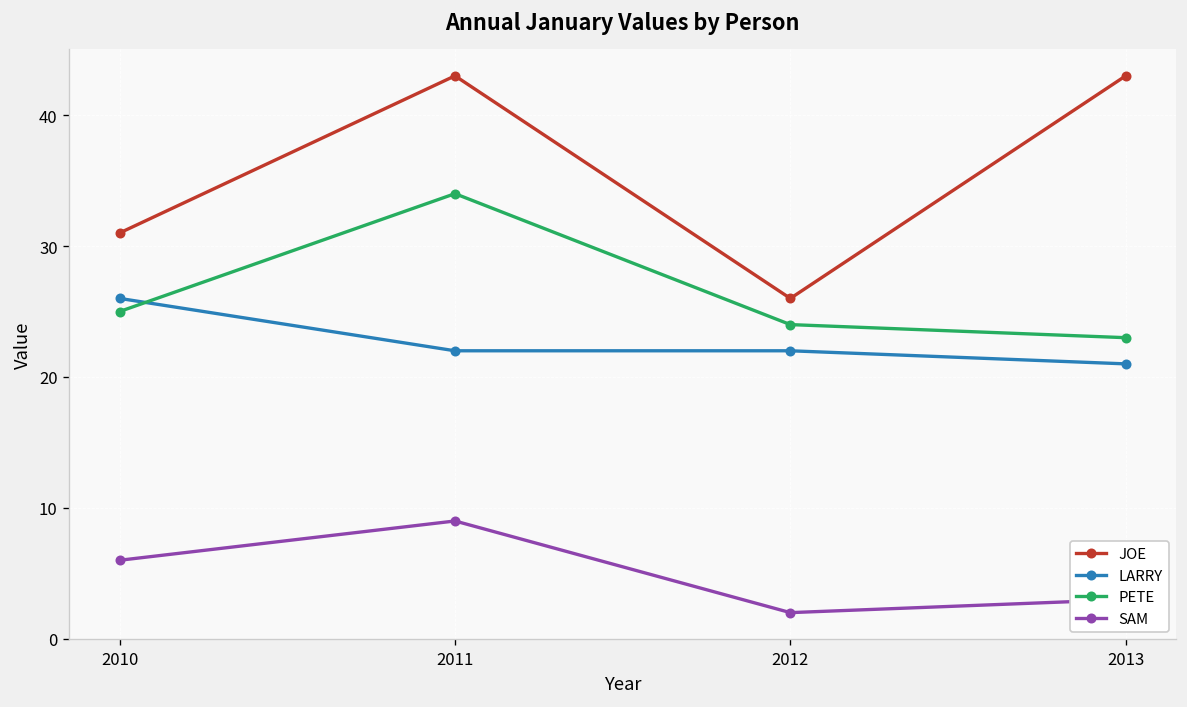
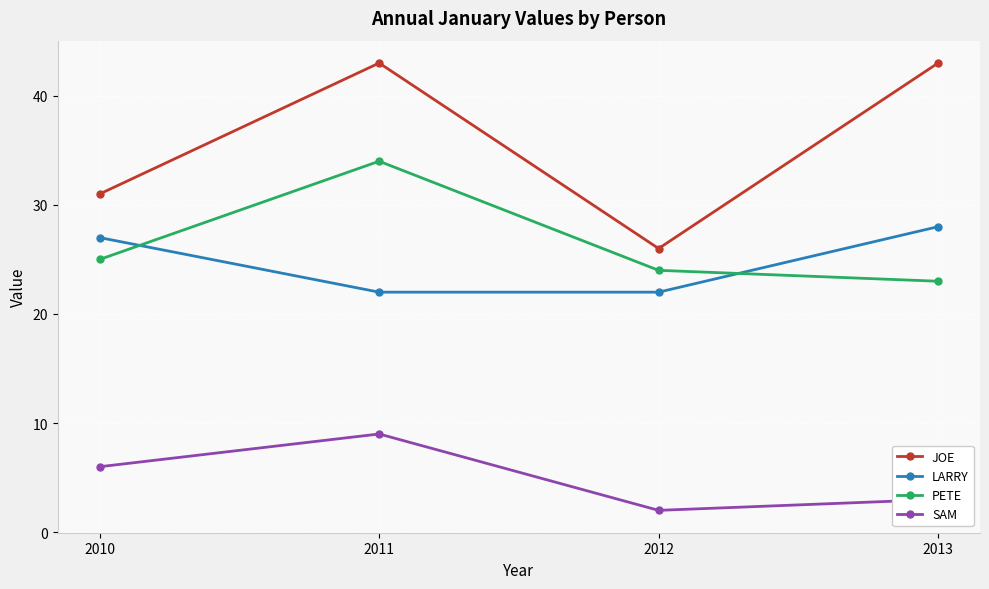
LARRY, 2010: 26 -> 27
LARRY, 2013: 21 -> 28
